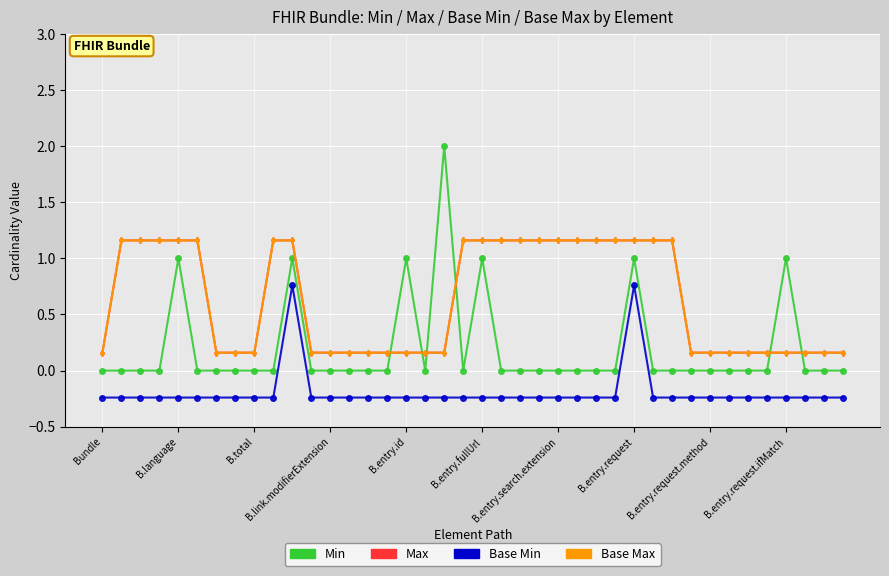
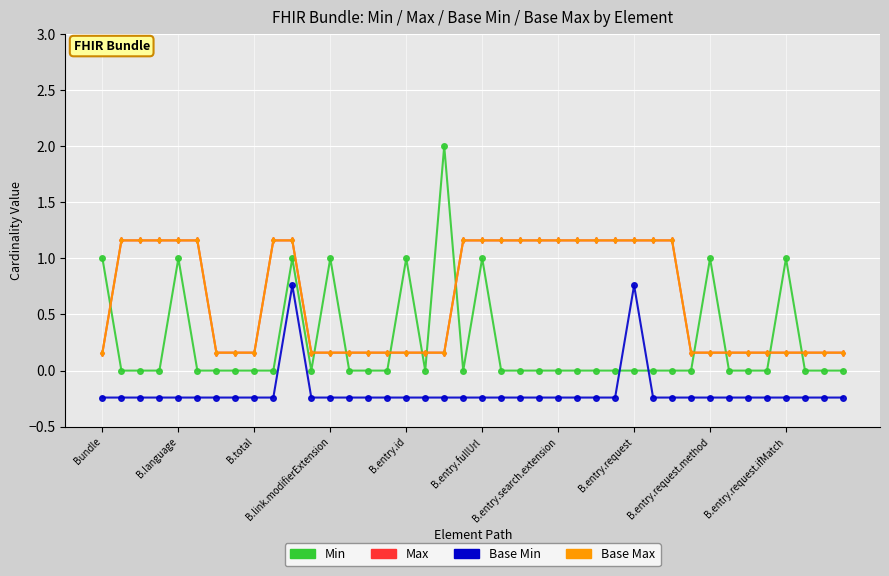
Min, Bundle: 0 -> 1
Min, B.link.modifierExtension: 0 -> 1
Min, B.entry.request: 1 -> 0
Min, B.entry.request.method: 0 -> 1
